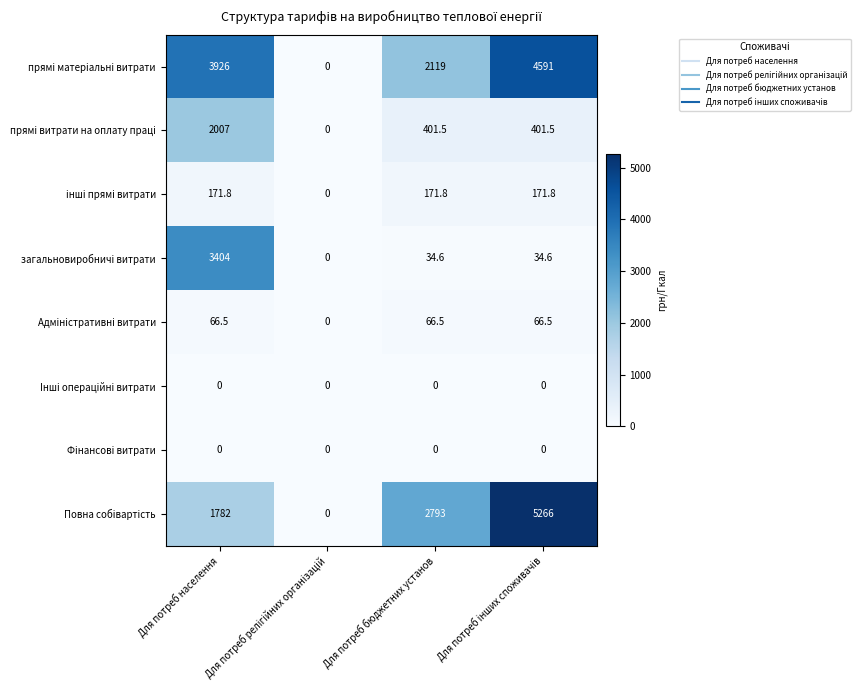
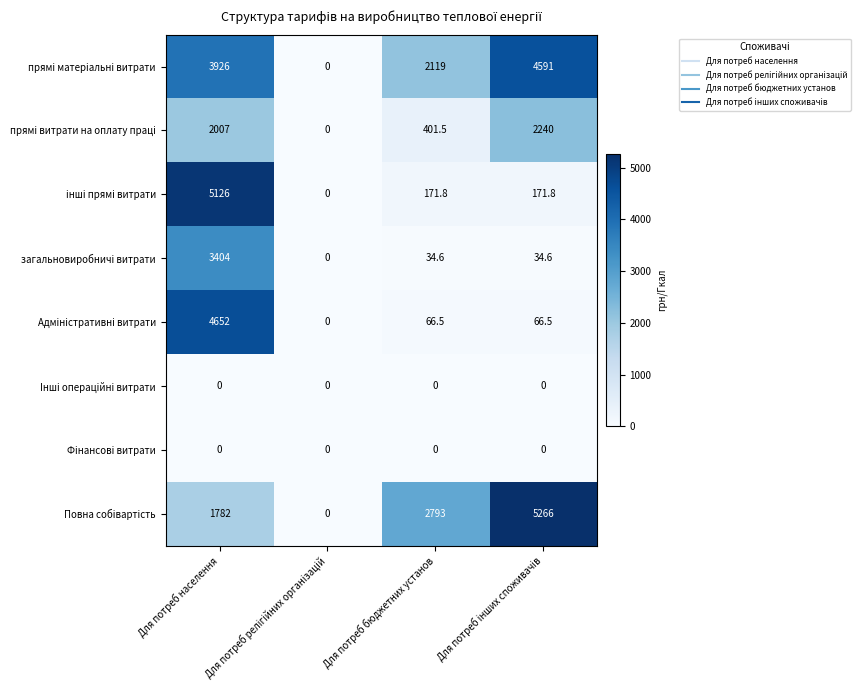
прямі витрати на оплату праці, Для потреб інших споживачів: 401.5 -> 2240
інші прямі витрати, Для потреб населення: 171.8 -> 5126
Адміністративні витрати, Для потреб населення: 66.5 -> 4652
